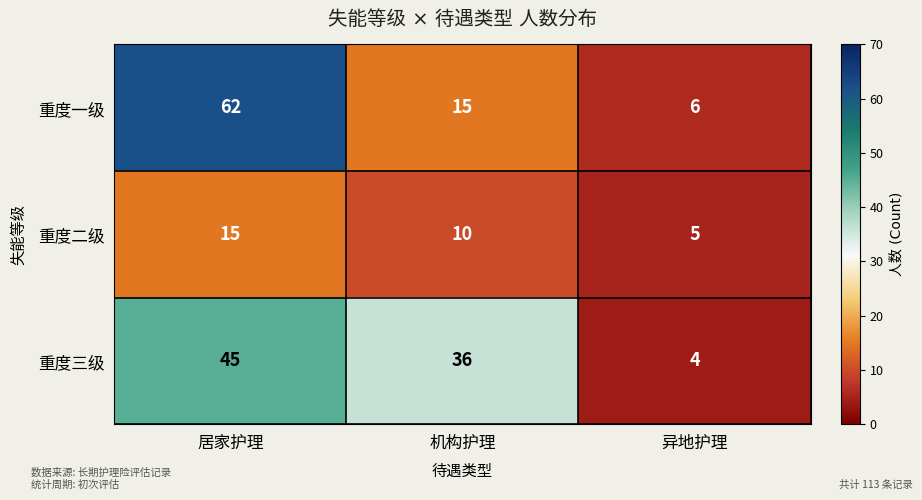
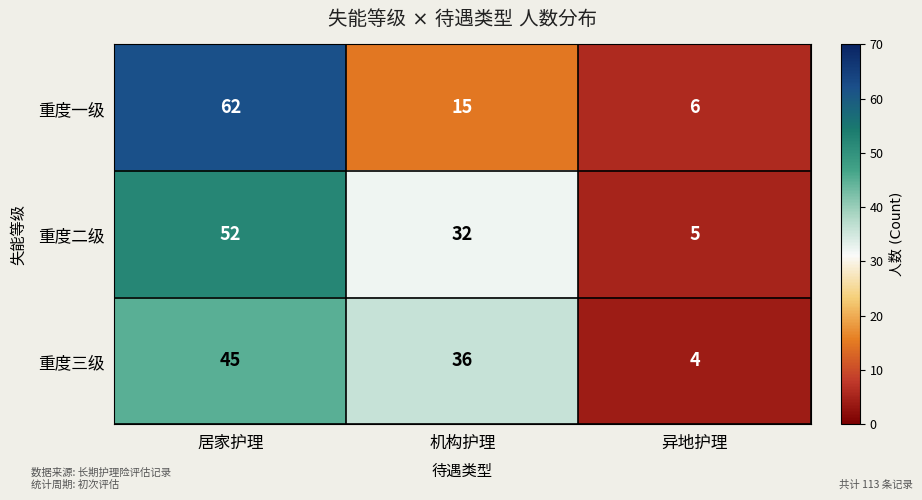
重度二级, 居家护理: 15 -> 52
重度二级, 机构护理: 10 -> 32
